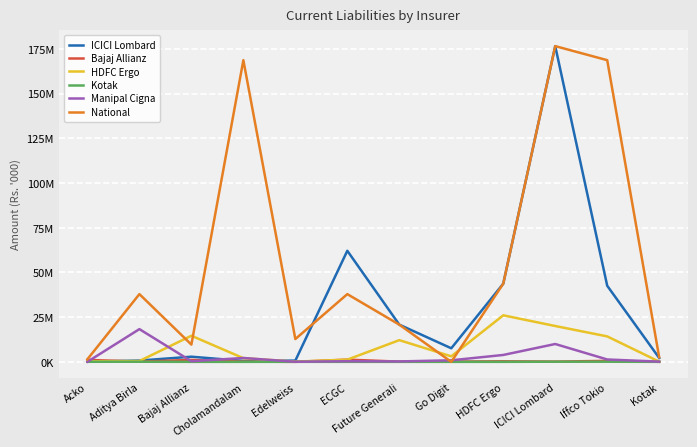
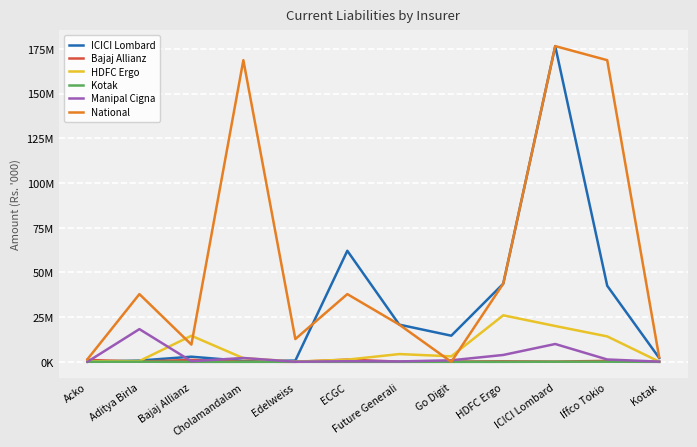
HDFC Ergo, Future Generali: 12000000 -> 4000000
ICICI Lombard, Go Digit: 8000000 -> 15000000
